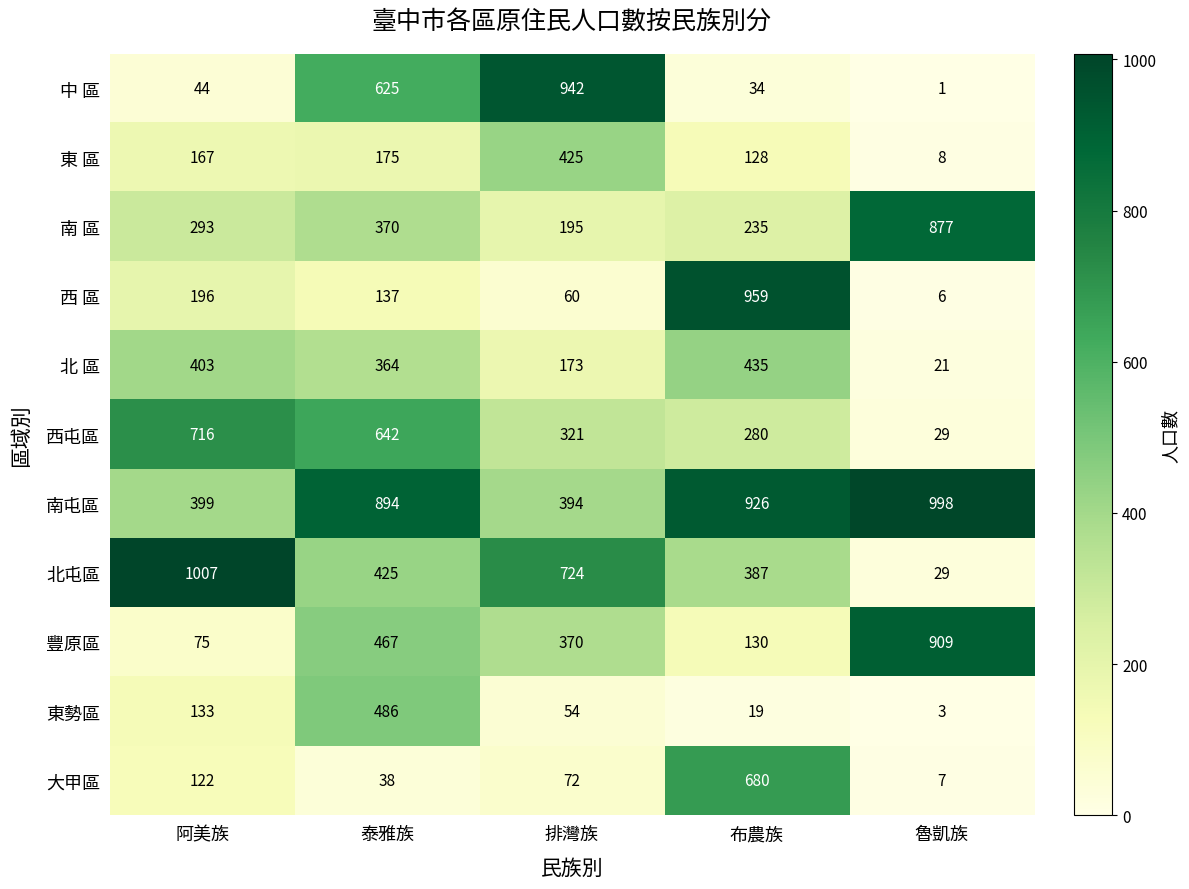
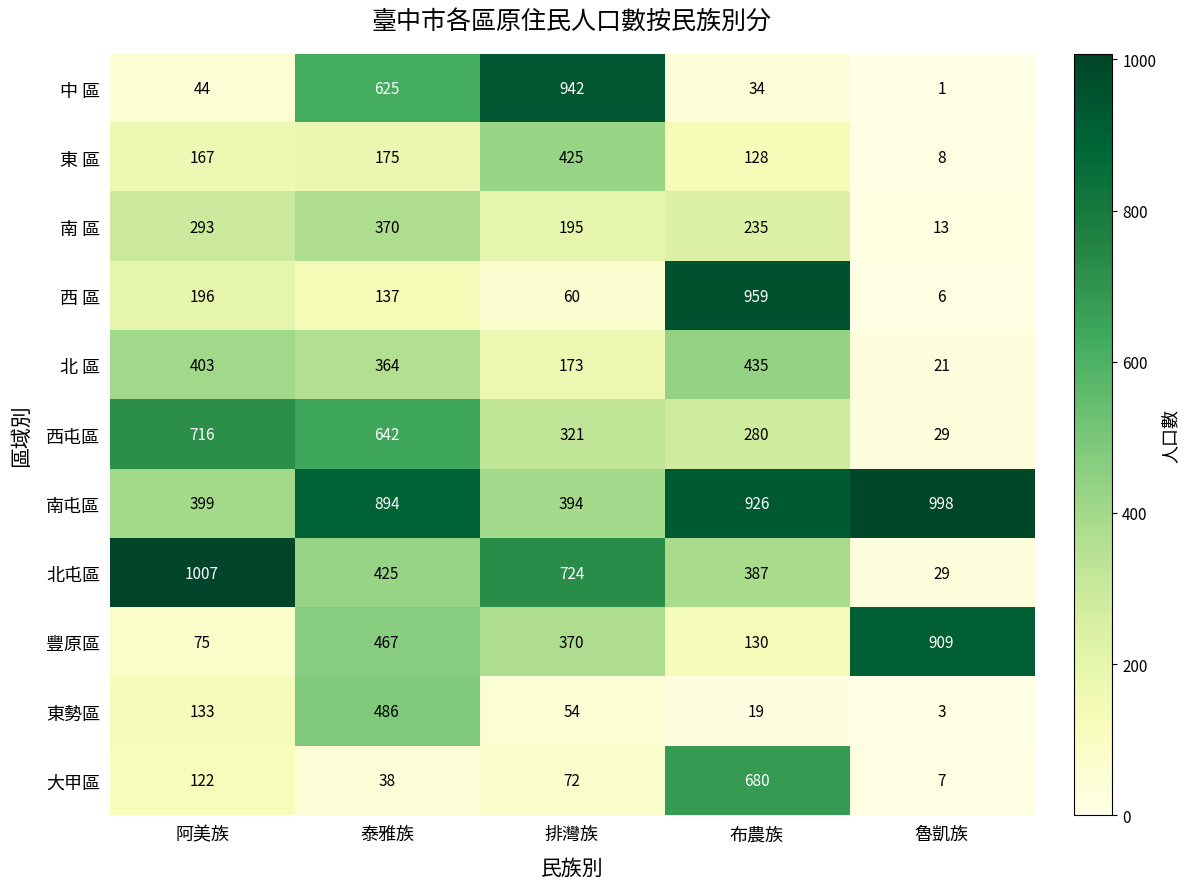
南 區, 魯凱族: 877 -> 13
